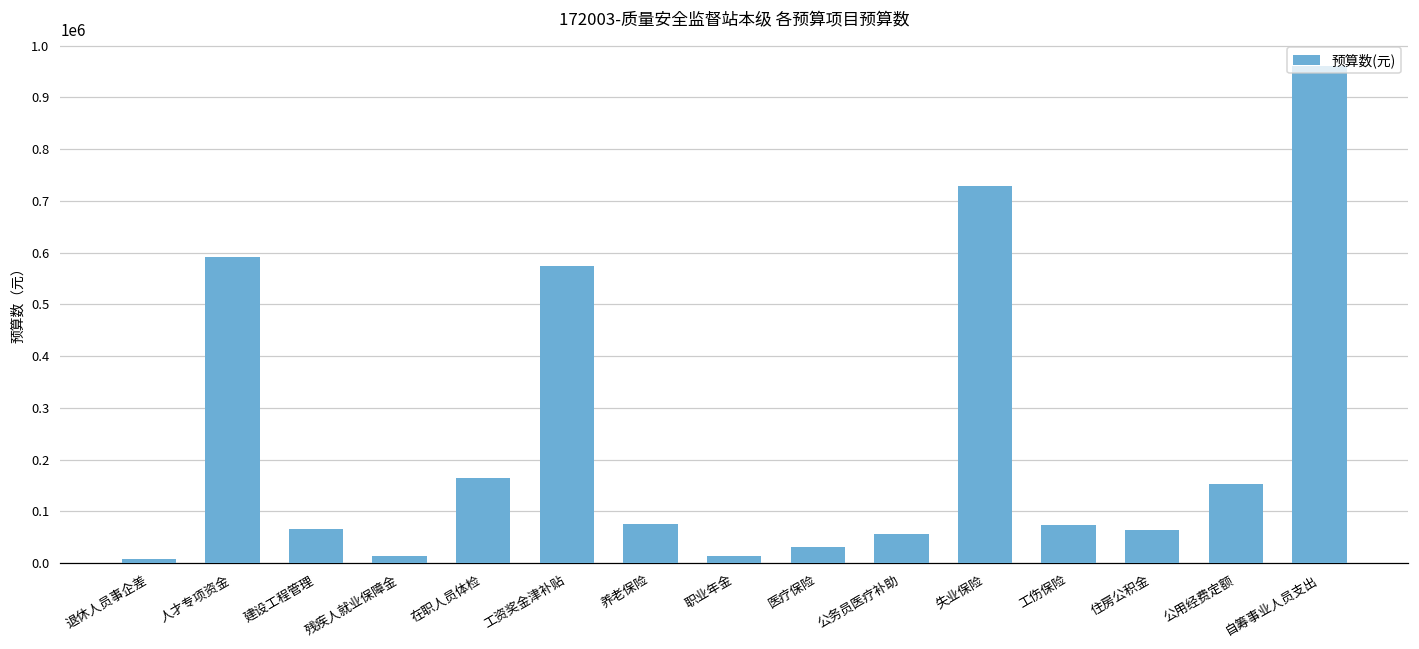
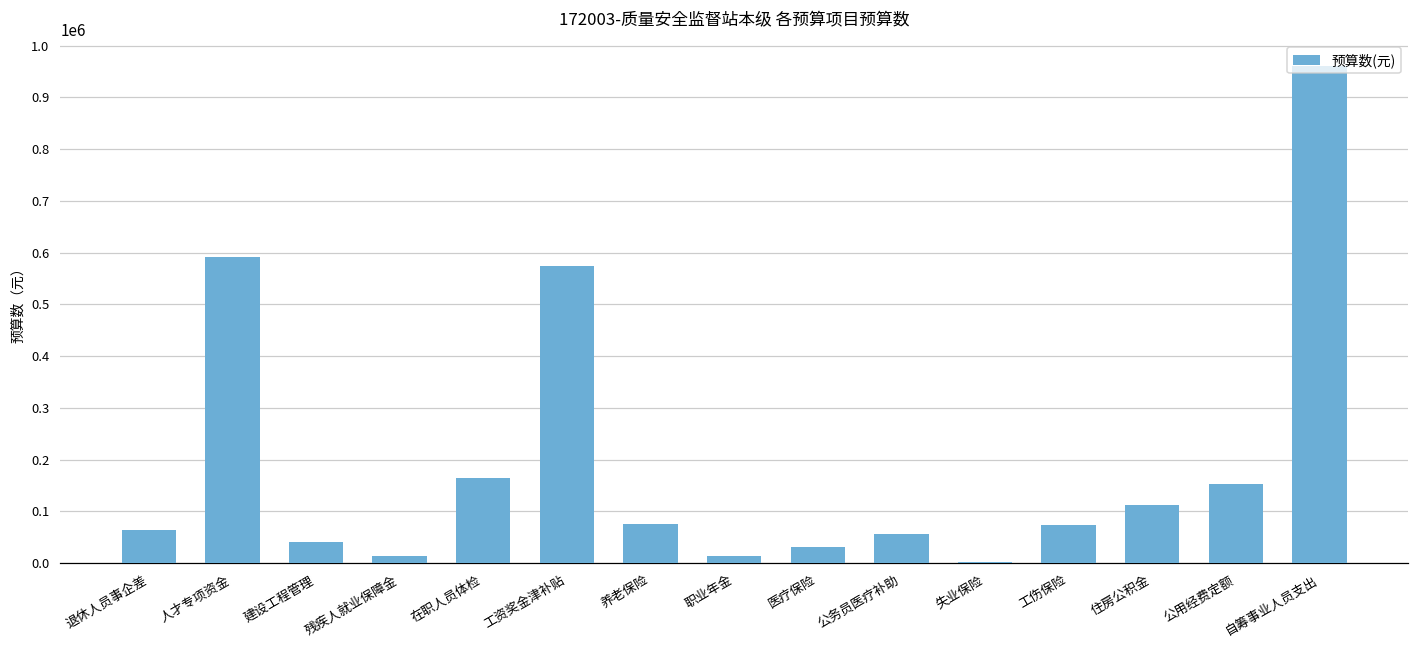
退休人员事企差: 10000 -> 60000
建设工程管理: 70000 -> 40000
失业保险: 730000 -> 0
住房公积金: 60000 -> 110000
